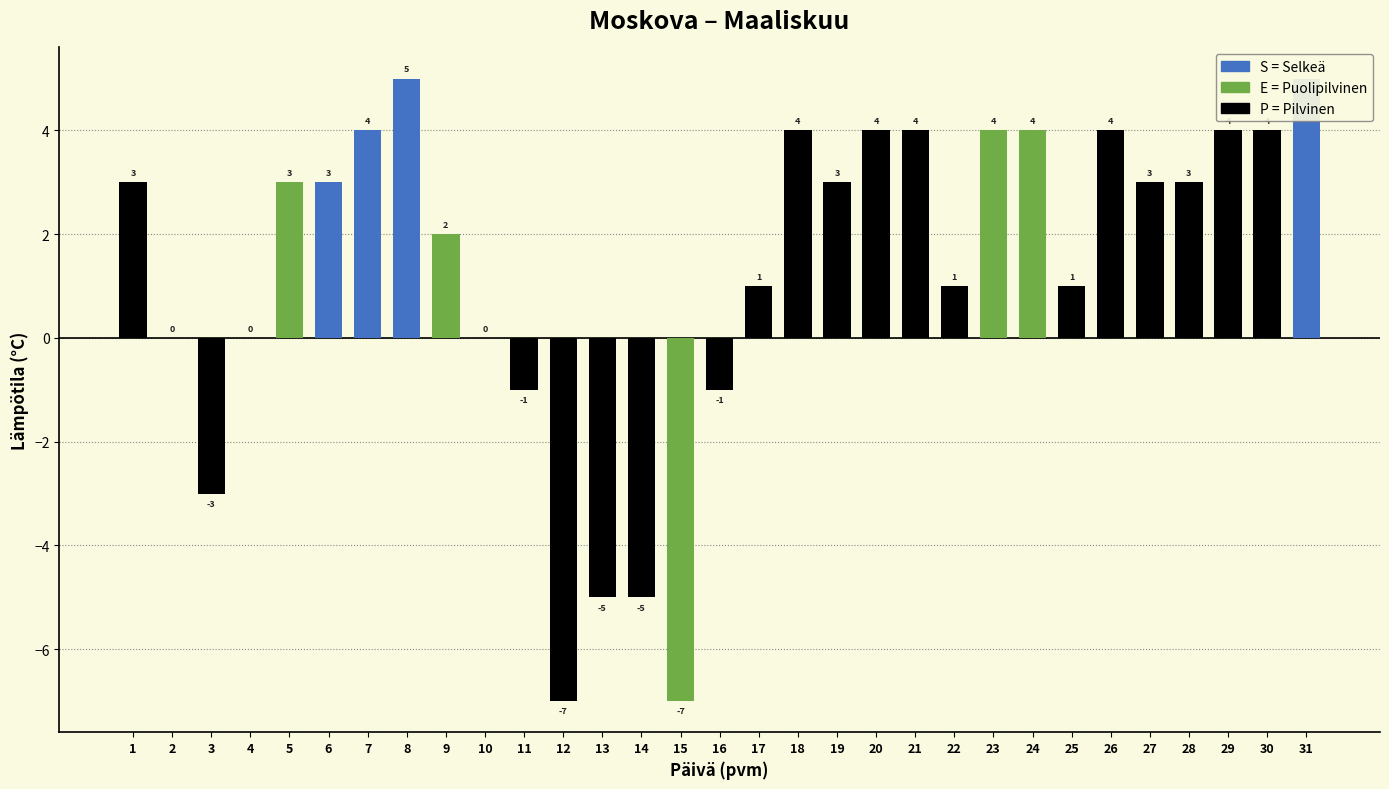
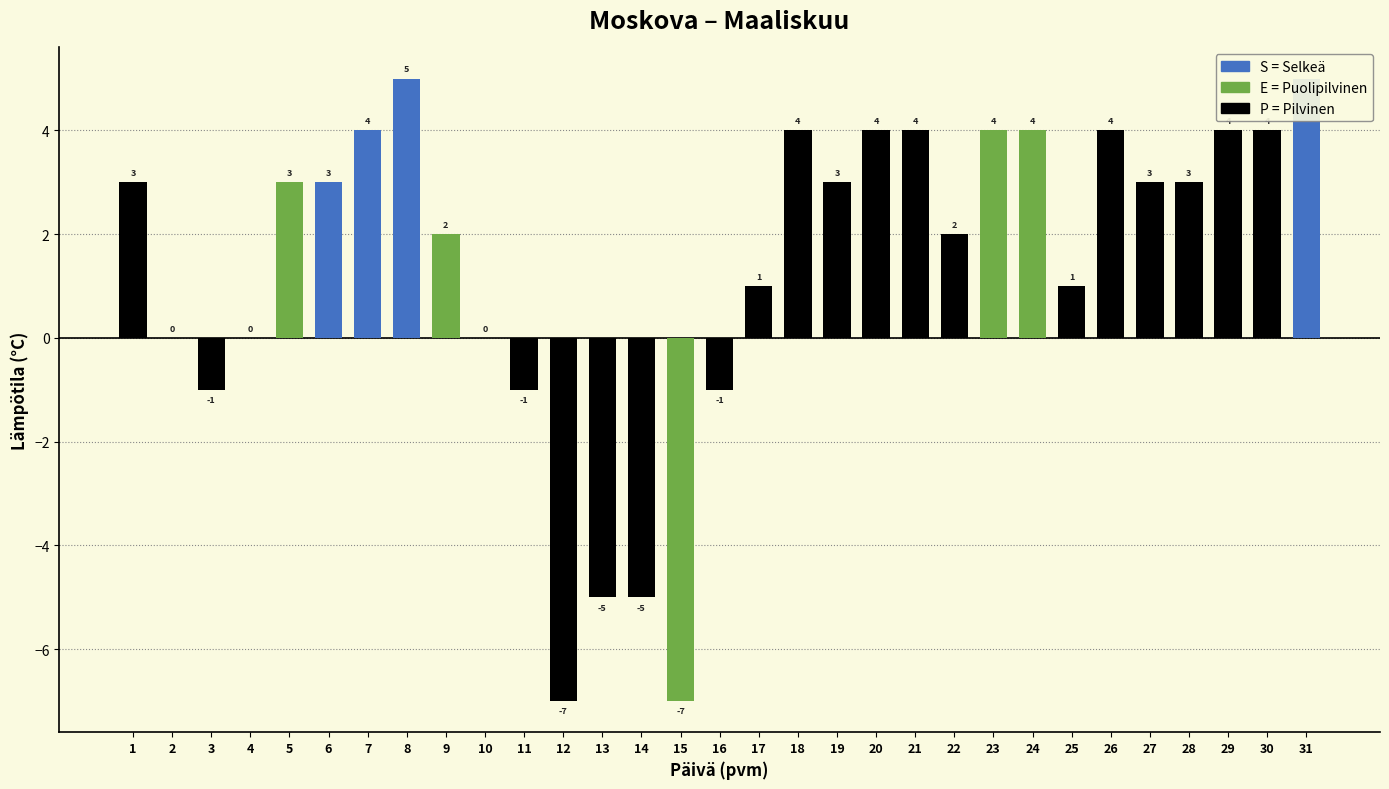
3: -3 -> -1
22: 1 -> 2
